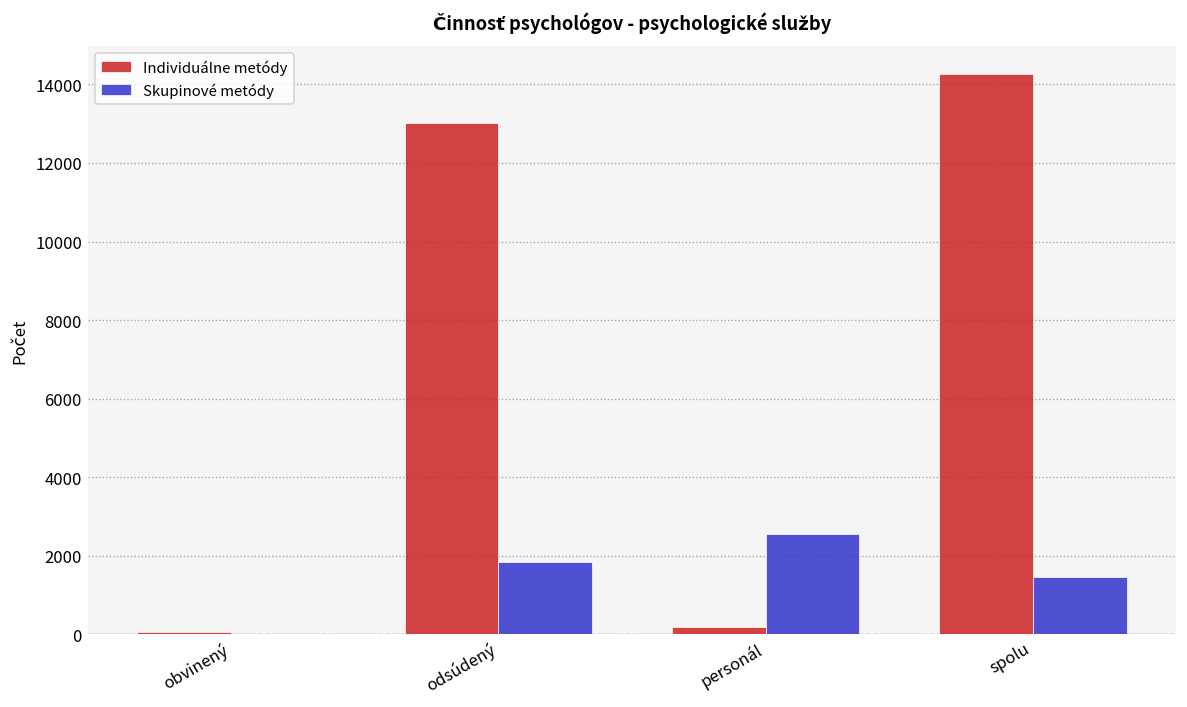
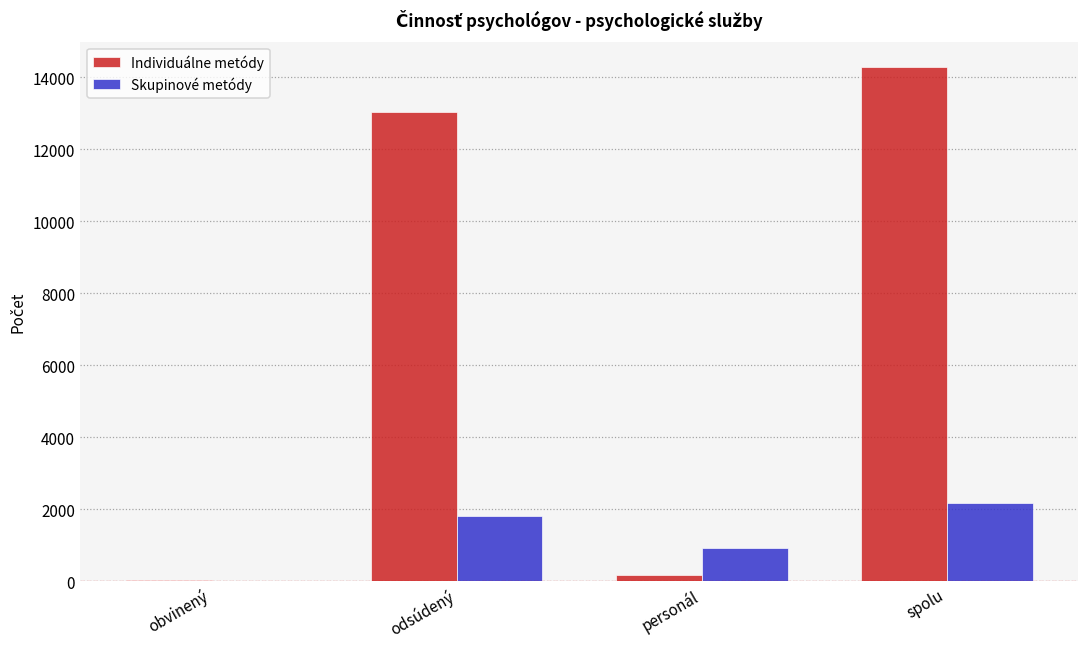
Skupinové metódy, personál: 2600 -> 900
Skupinové metódy, spolu: 1500 -> 2200
